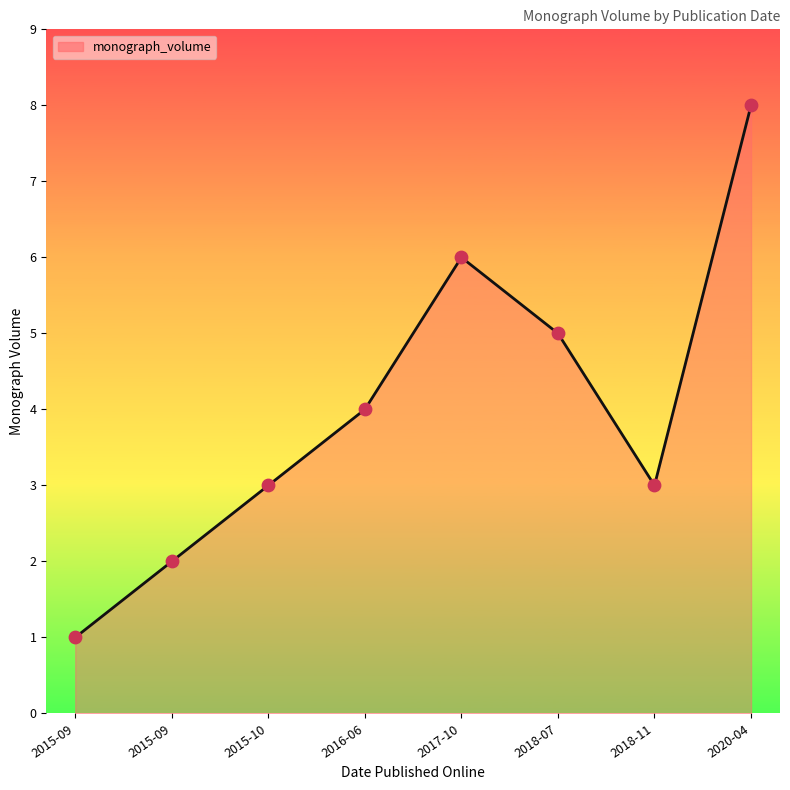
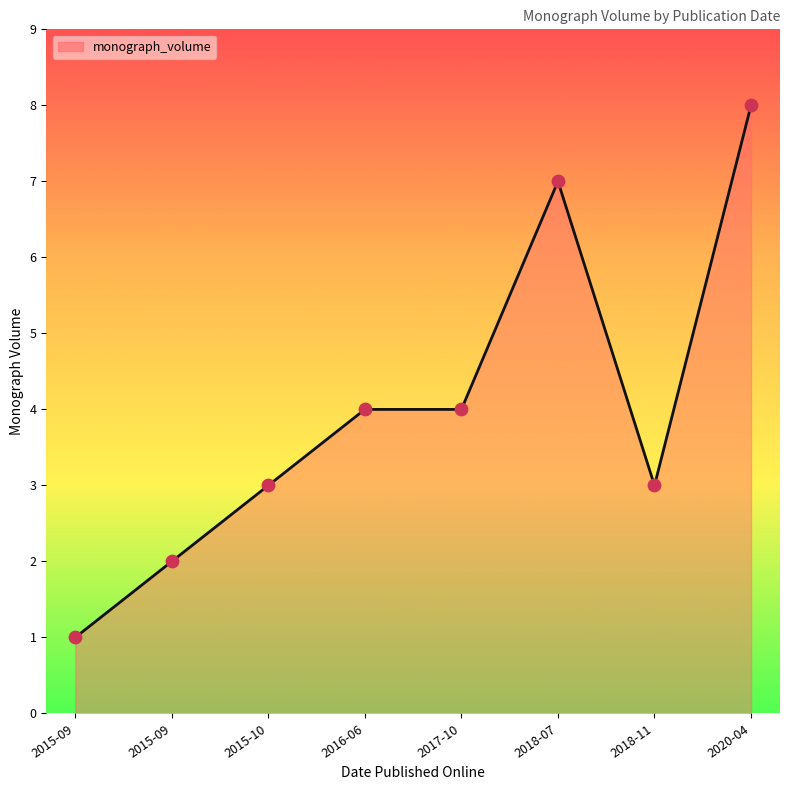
2017-10: 6 -> 4
2018-07: 5 -> 7
